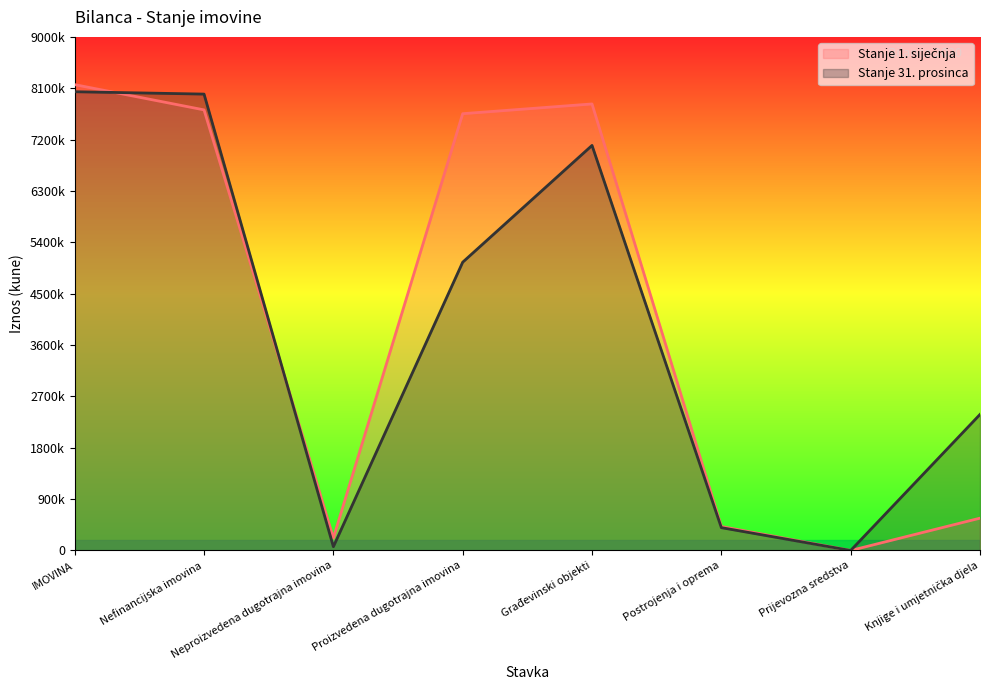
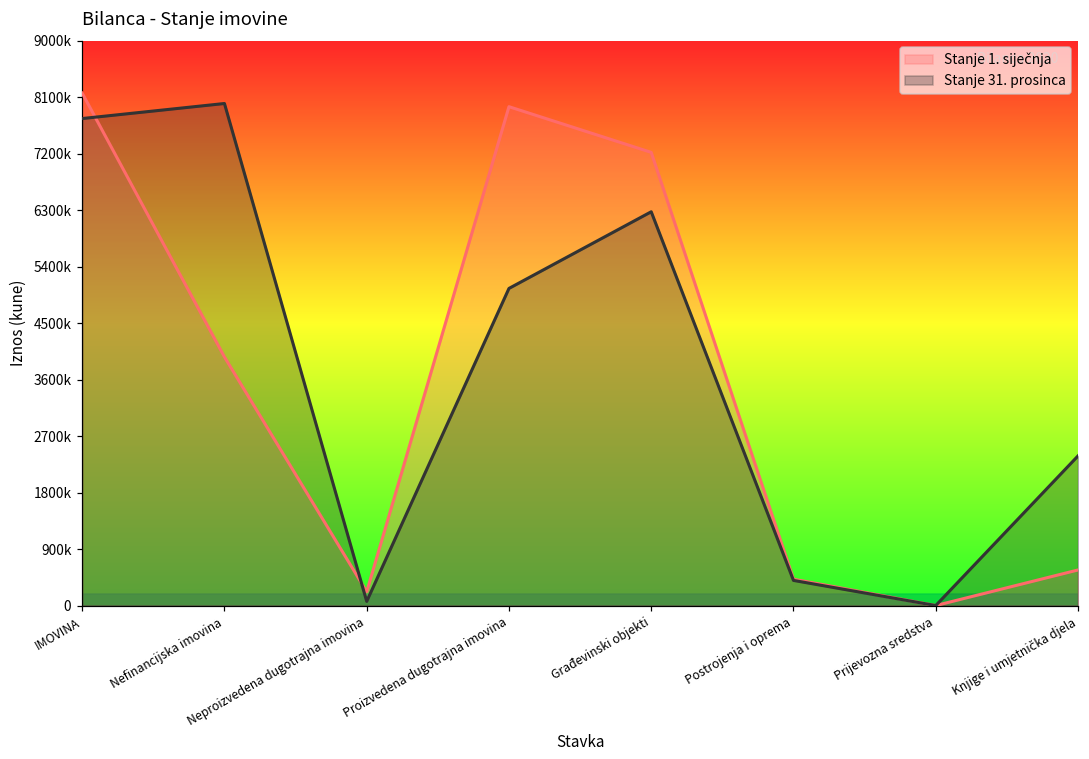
Stanje 31. prosinca, IMOVINA: 8000000 -> 7800000
Stanje 1. siječnja, Nefinancijska imovina: 7700000 -> 4000000
Stanje 1. siječnja, Proizvedena dugotrajna imovina: 7700000 -> 7900000
Stanje 1. siječnja, Građevinski objekti: 7800000 -> 7200000
Stanje 31. prosinca, Građevinski objekti: 7100000 -> 6300000
